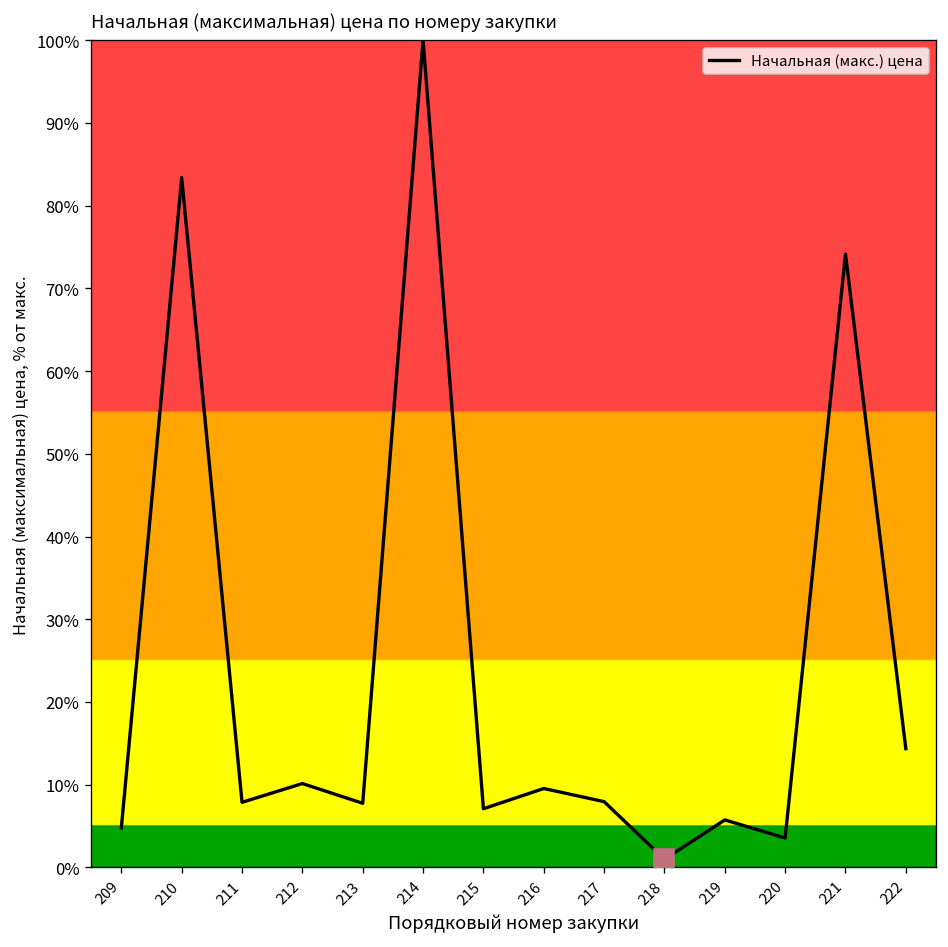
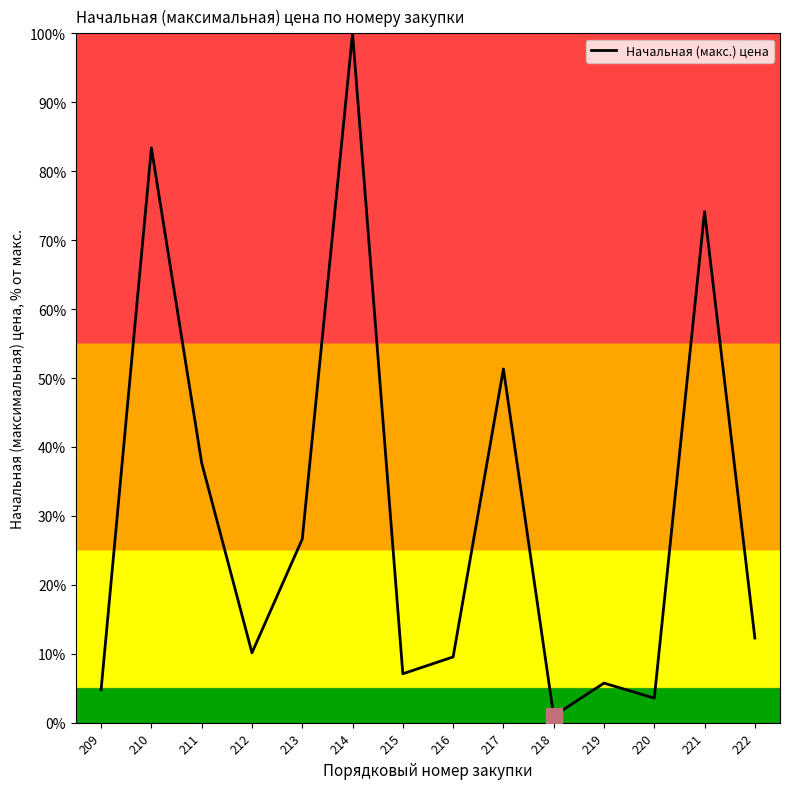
Начальная (макс.) цена, 211: 8% -> 38%
Начальная (макс.) цена, 213: 8% -> 27%
Начальная (макс.) цена, 217: 8% -> 51%
Начальная (макс.) цена, 222: 14% -> 12%
